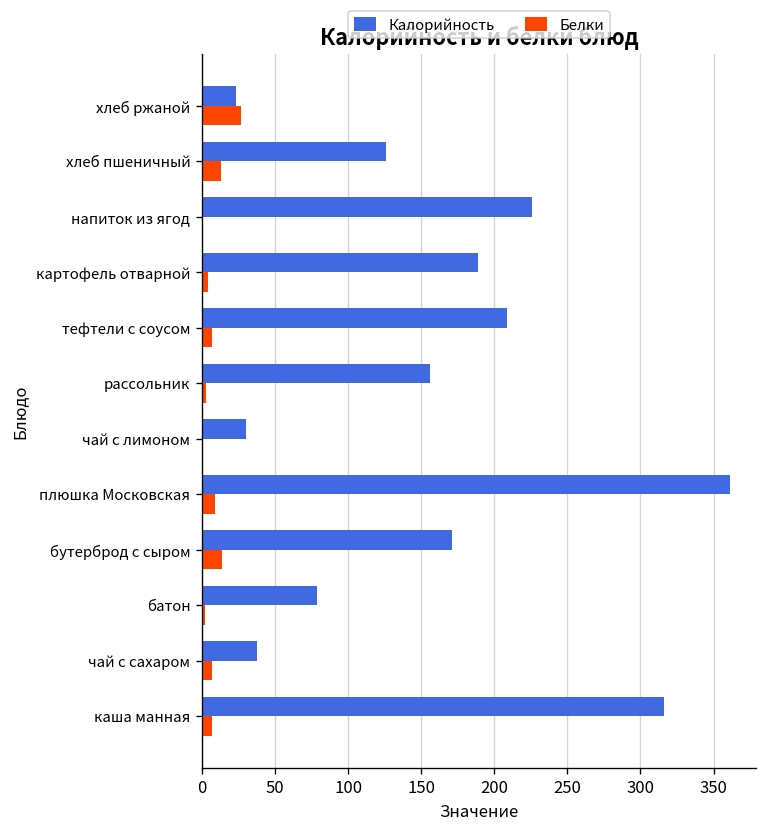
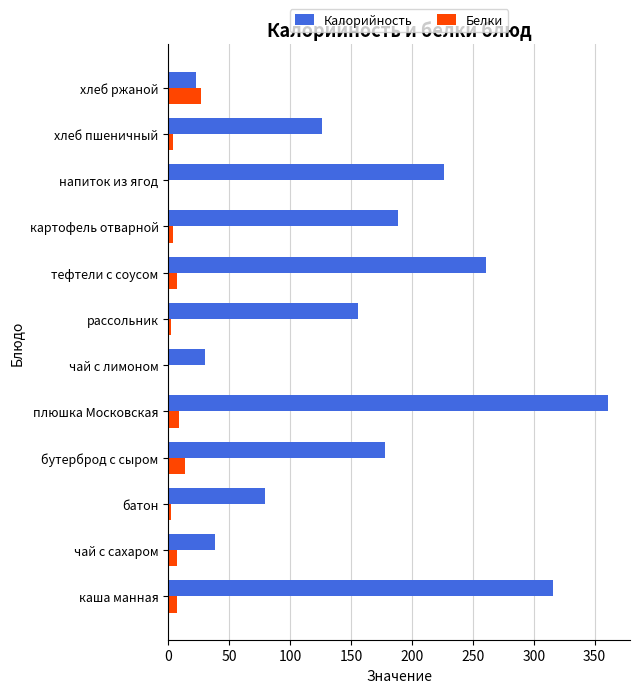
Белки, хлеб пшеничный: 13 -> 4
Калорийность, тефтели с соусом: 209 -> 261
Калорийность, бутерброд с сыром: 171 -> 178
